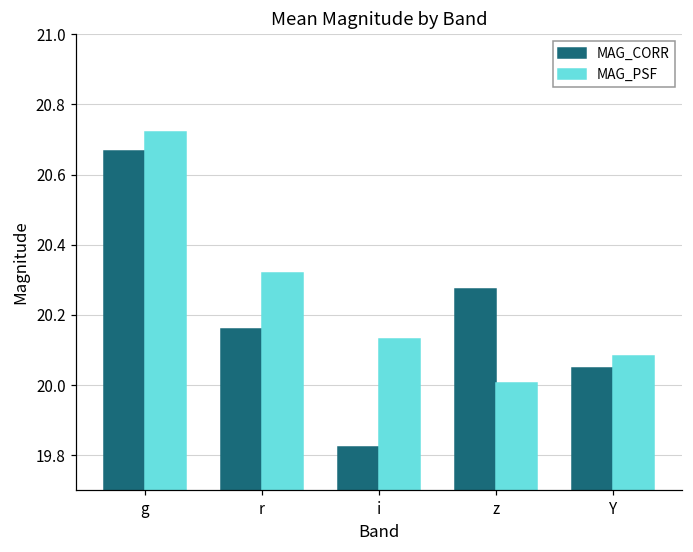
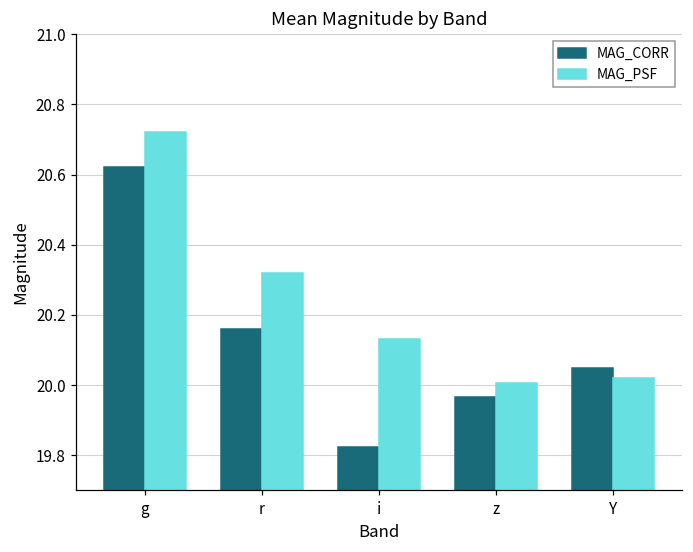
MAG_CORR, g: 20.67 -> 20.62
MAG_CORR, z: 20.27 -> 19.97
MAG_PSF, Y: 20.08 -> 20.02
